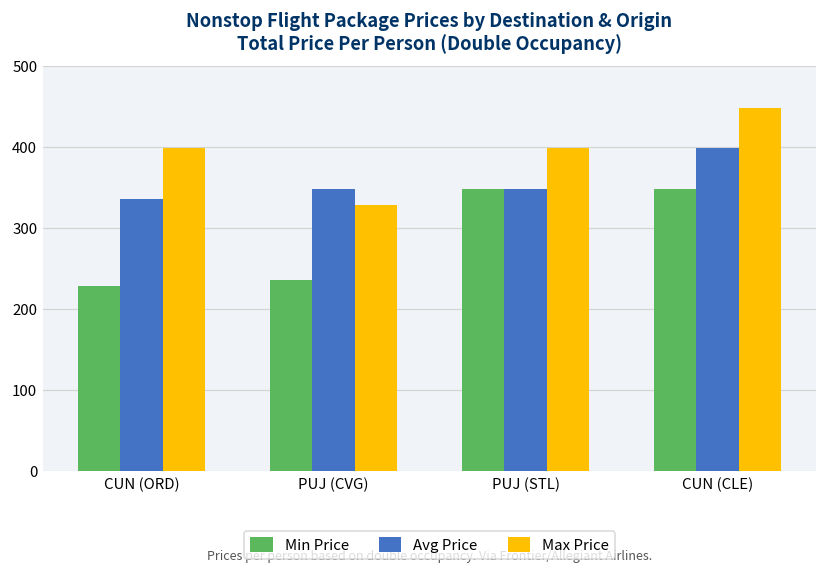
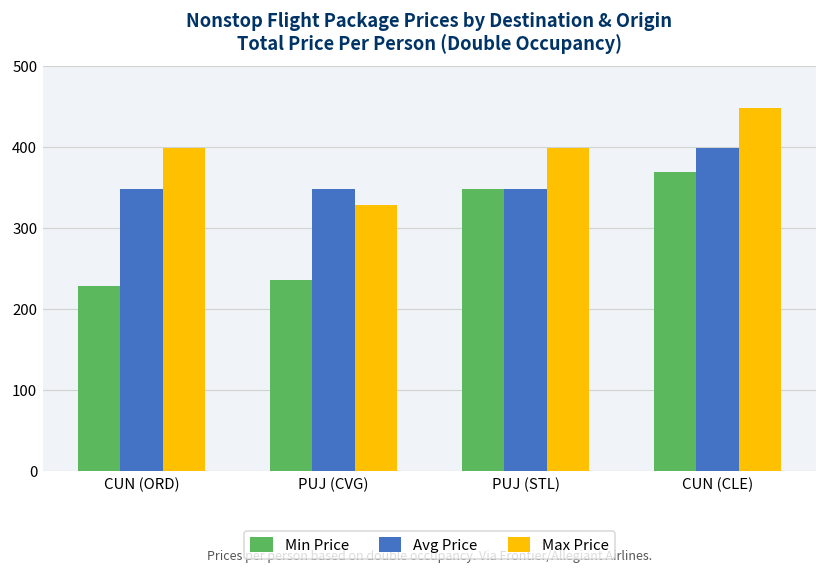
Avg Price, CUN (ORD): 340 -> 350
Min Price, CUN (CLE): 350 -> 370
